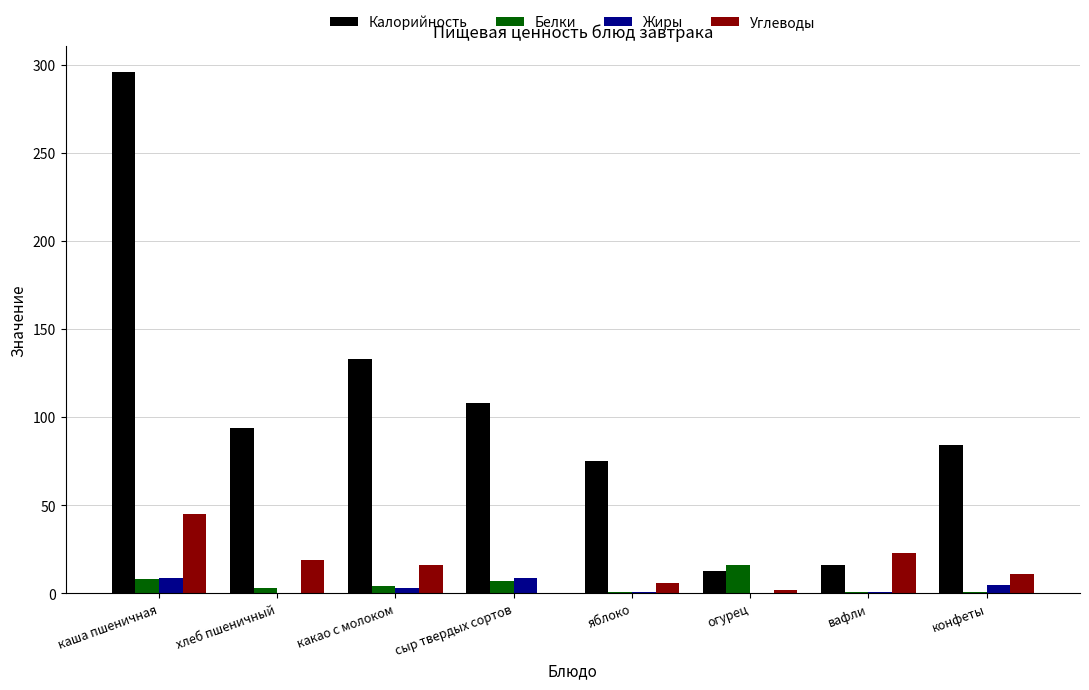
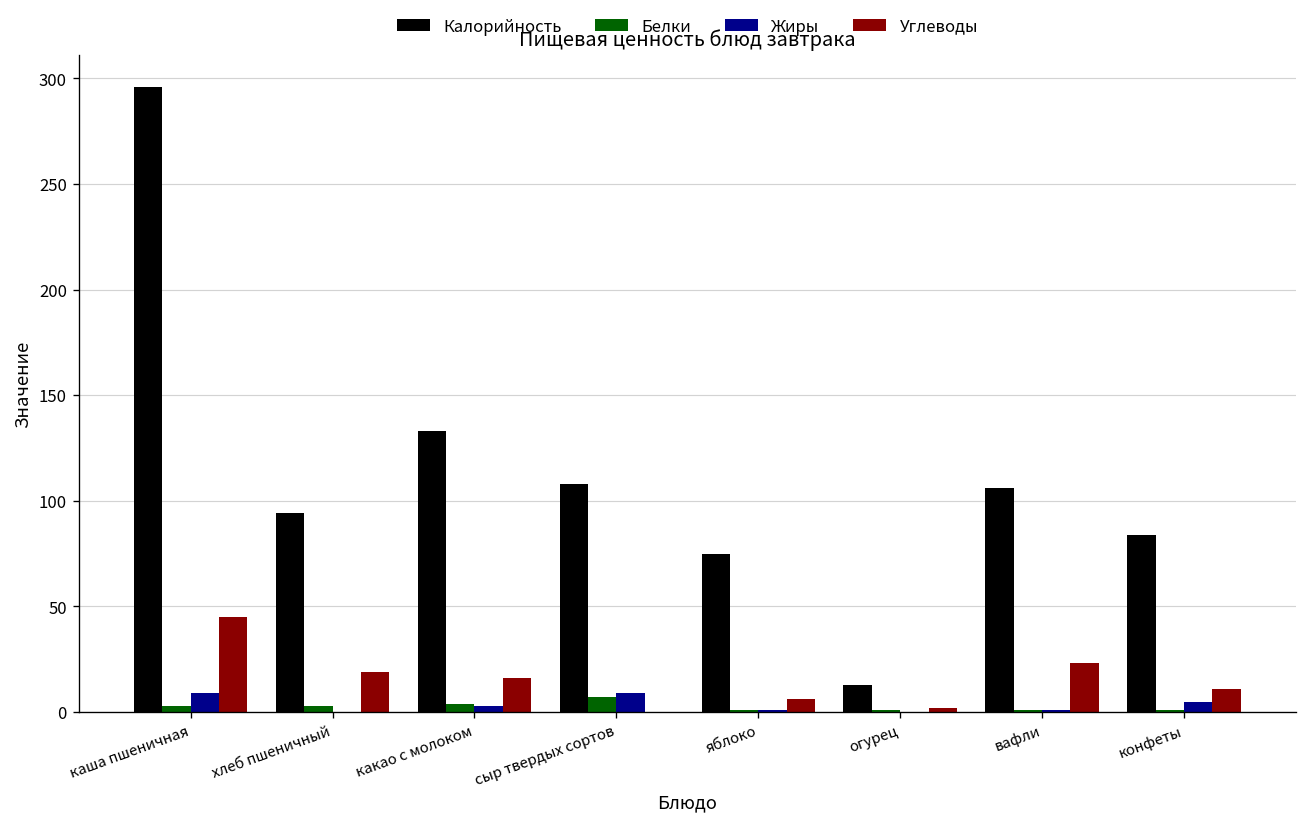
Белки, каша пшеничная: 8 -> 3
Белки, огурец: 16 -> 1
Калорийность, вафли: 16 -> 106
